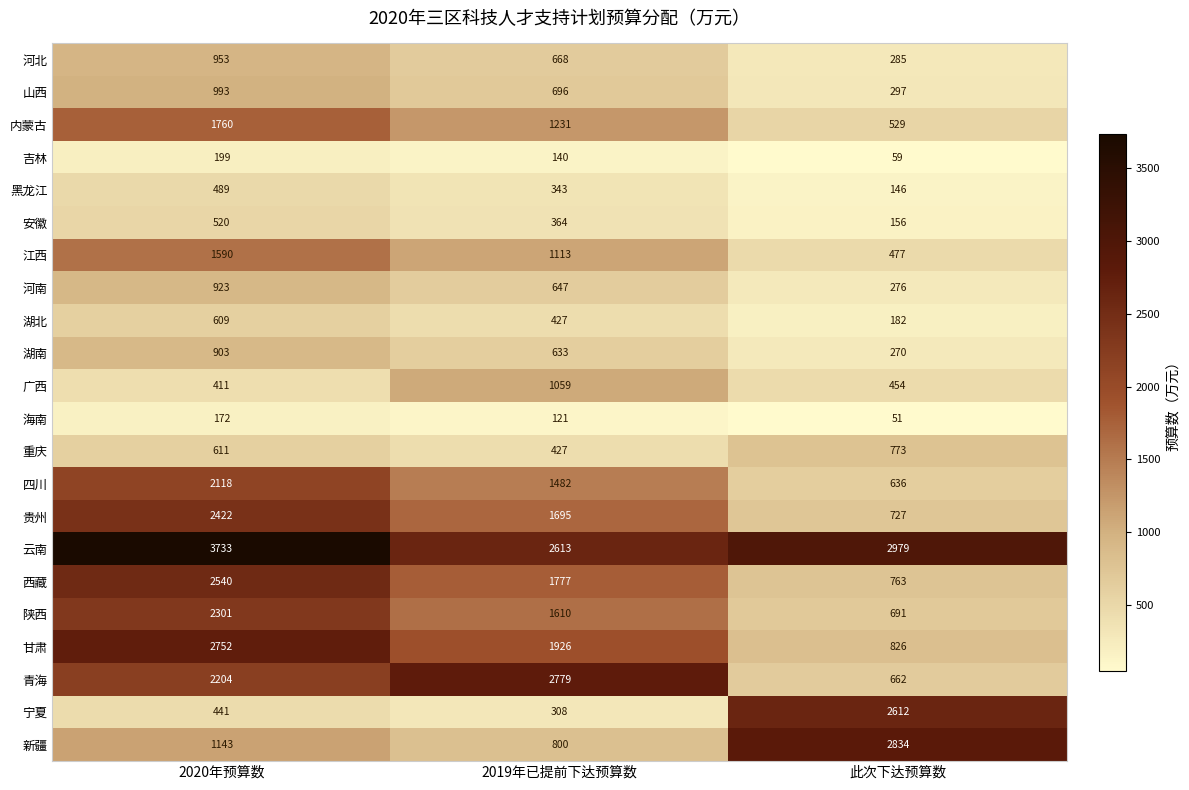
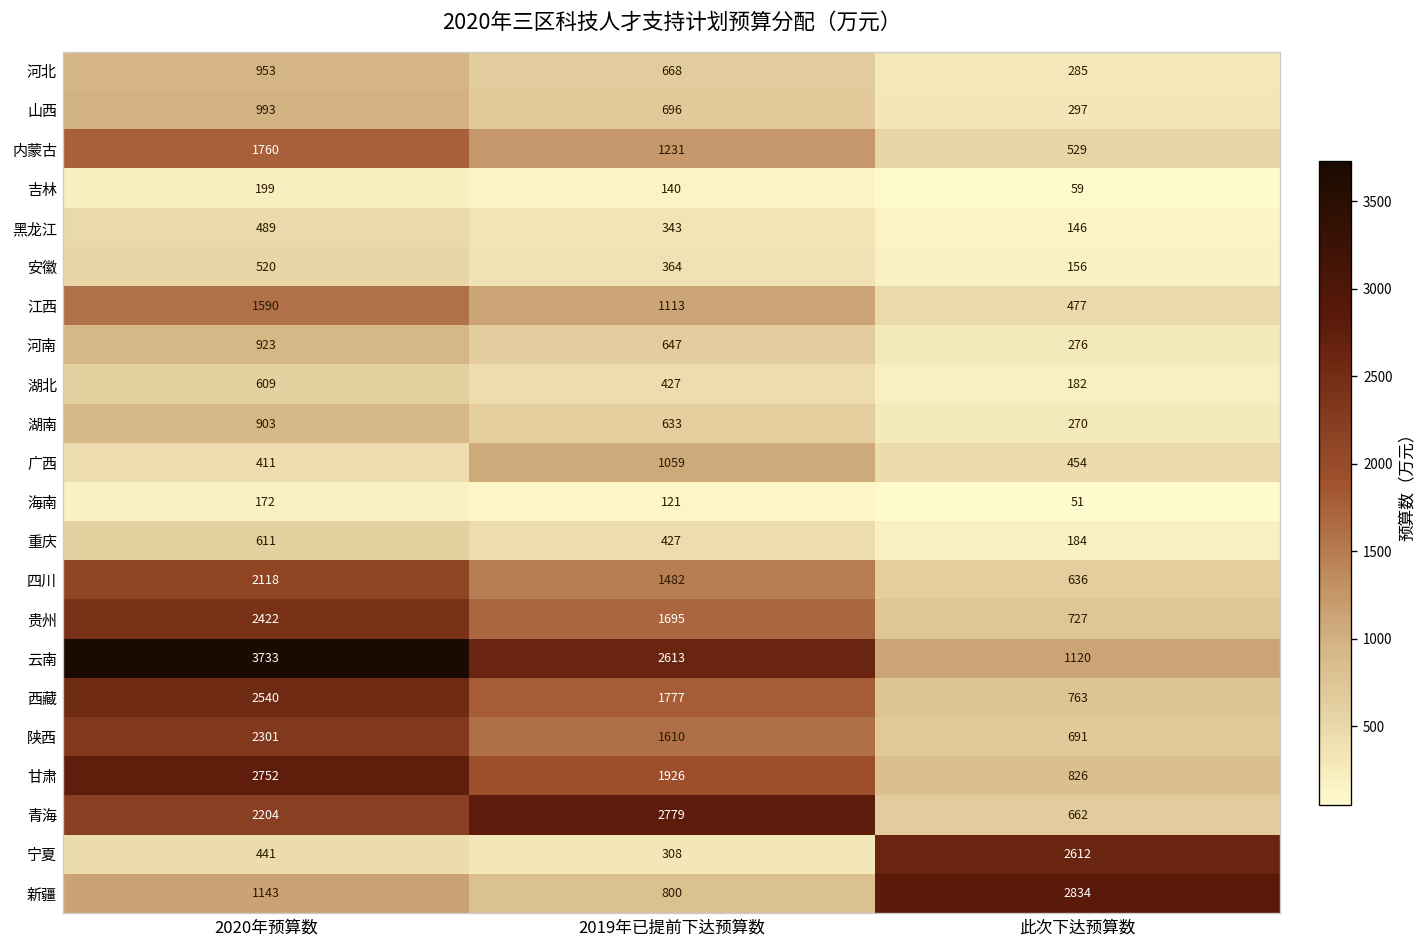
重庆, 此次下达预算数: 773 -> 184
云南, 此次下达预算数: 2979 -> 1120
